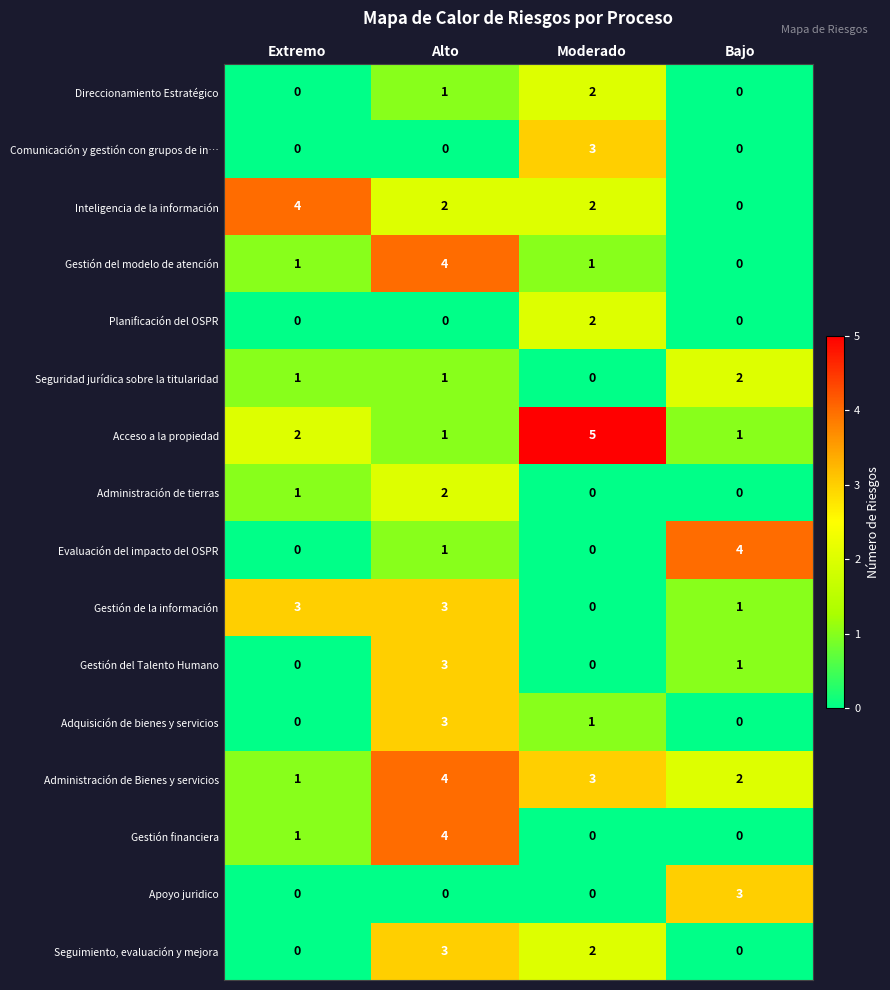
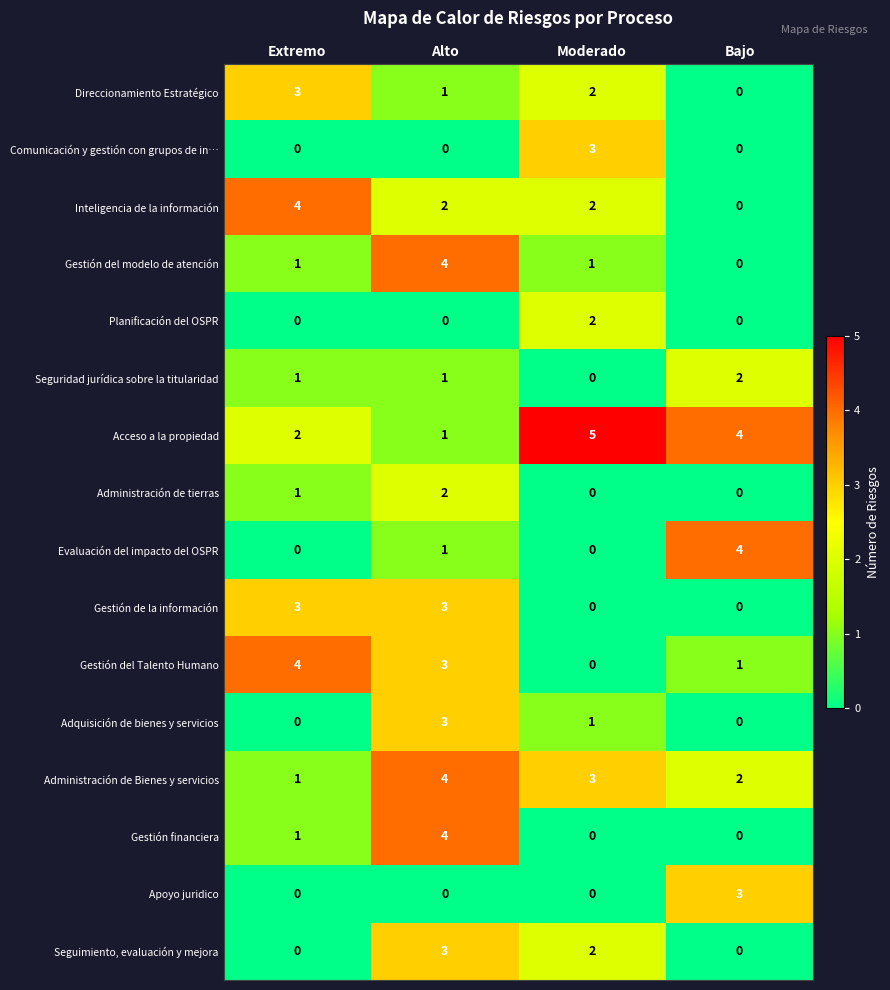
Direccionamiento Estratégico, Extremo: 0 -> 3
Acceso a la propiedad, Bajo: 1 -> 4
Gestión de la información, Bajo: 1 -> 0
Gestión del Talento Humano, Extremo: 0 -> 4
